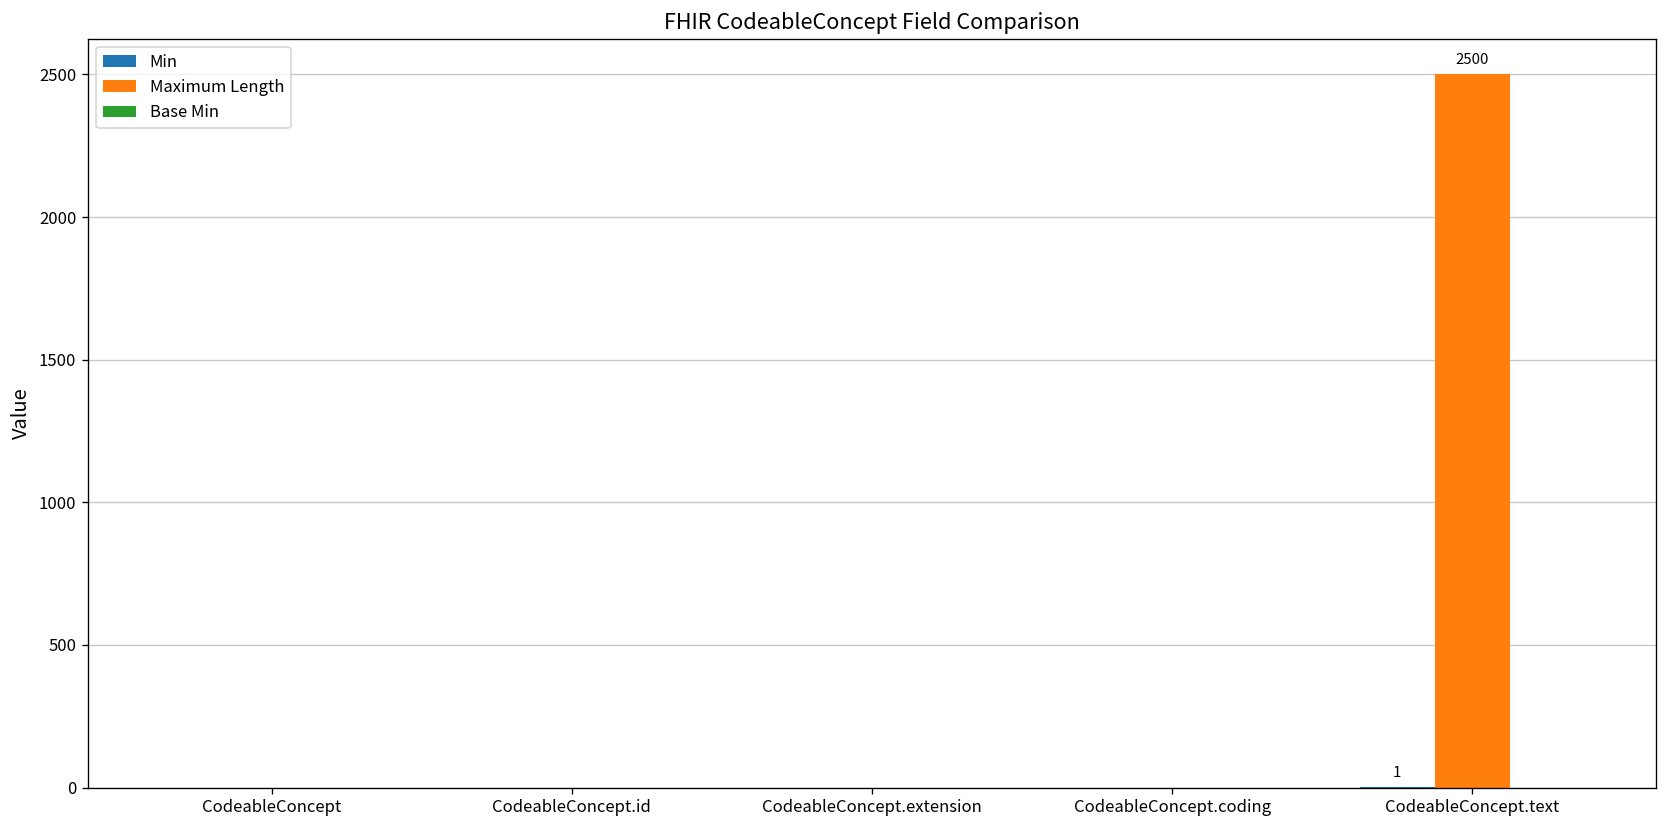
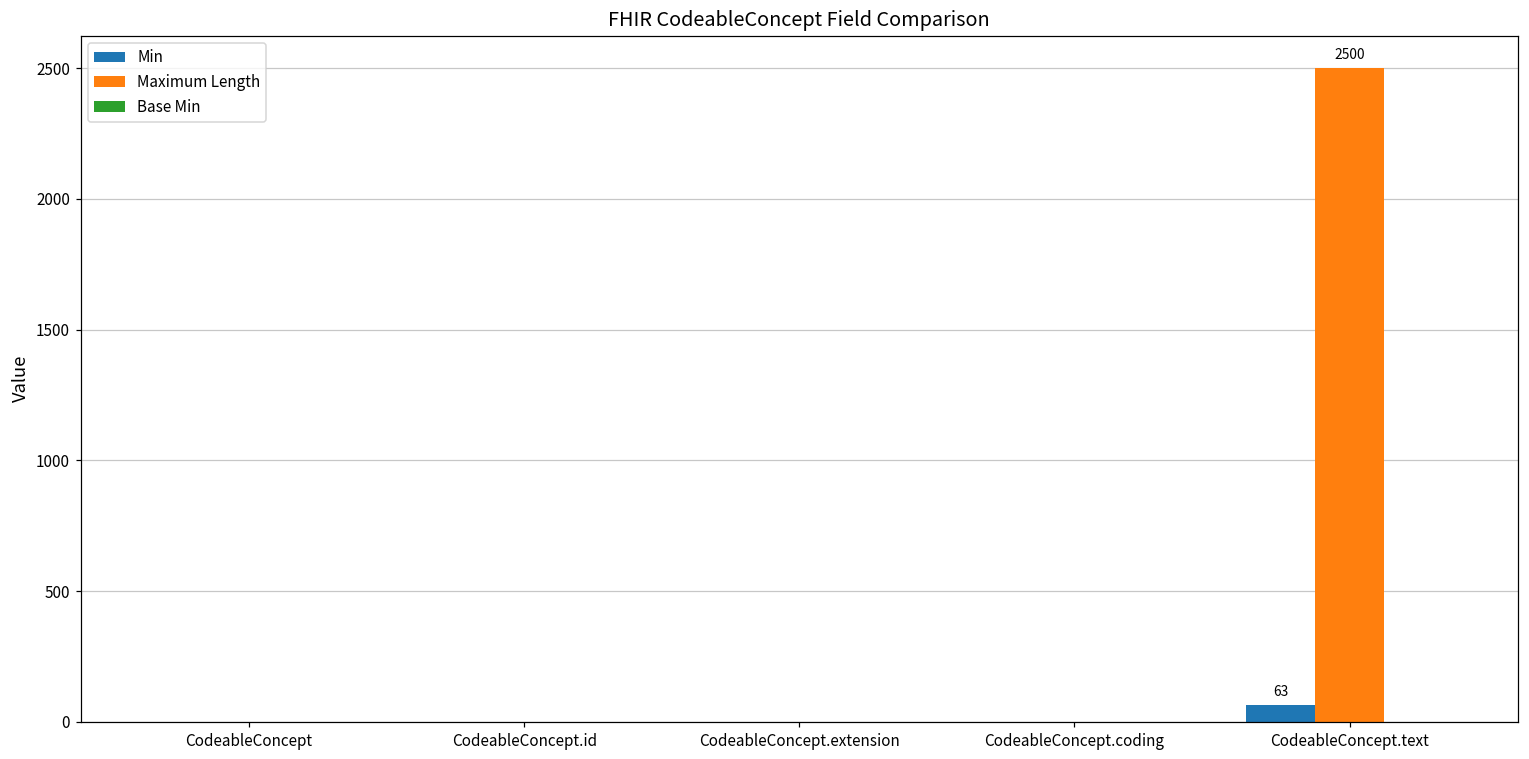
Min, CodeableConcept.text: 1 -> 63
